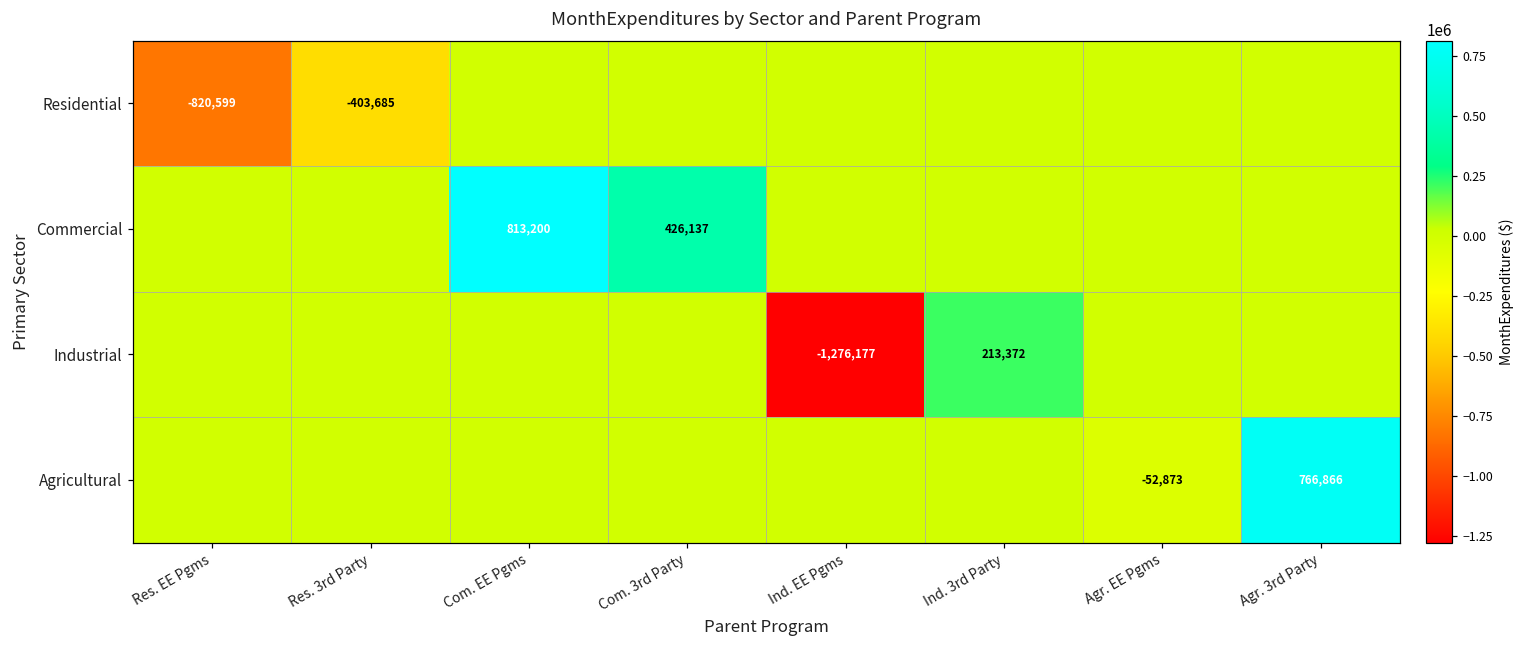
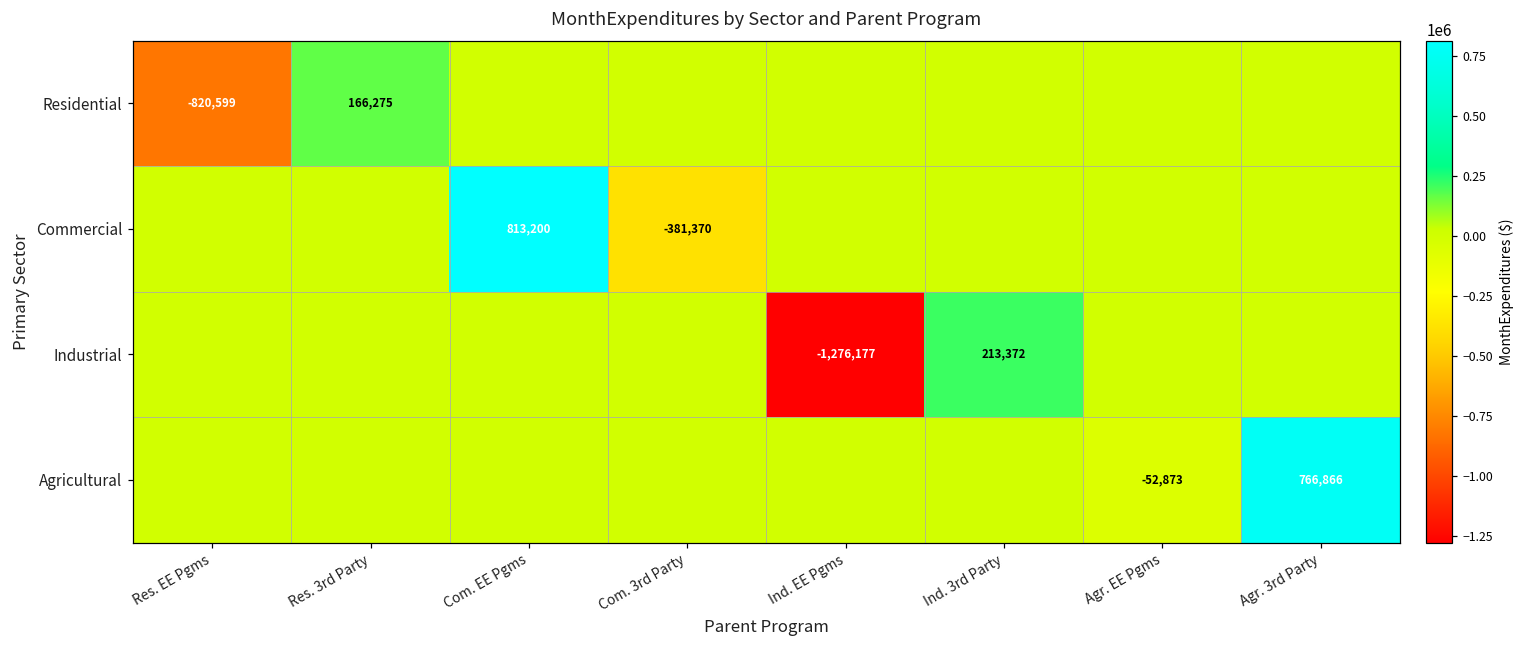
Residential, Res. 3rd Party: -403,685 -> 166,275
Commercial, Com. 3rd Party: 426,137 -> -381,370
